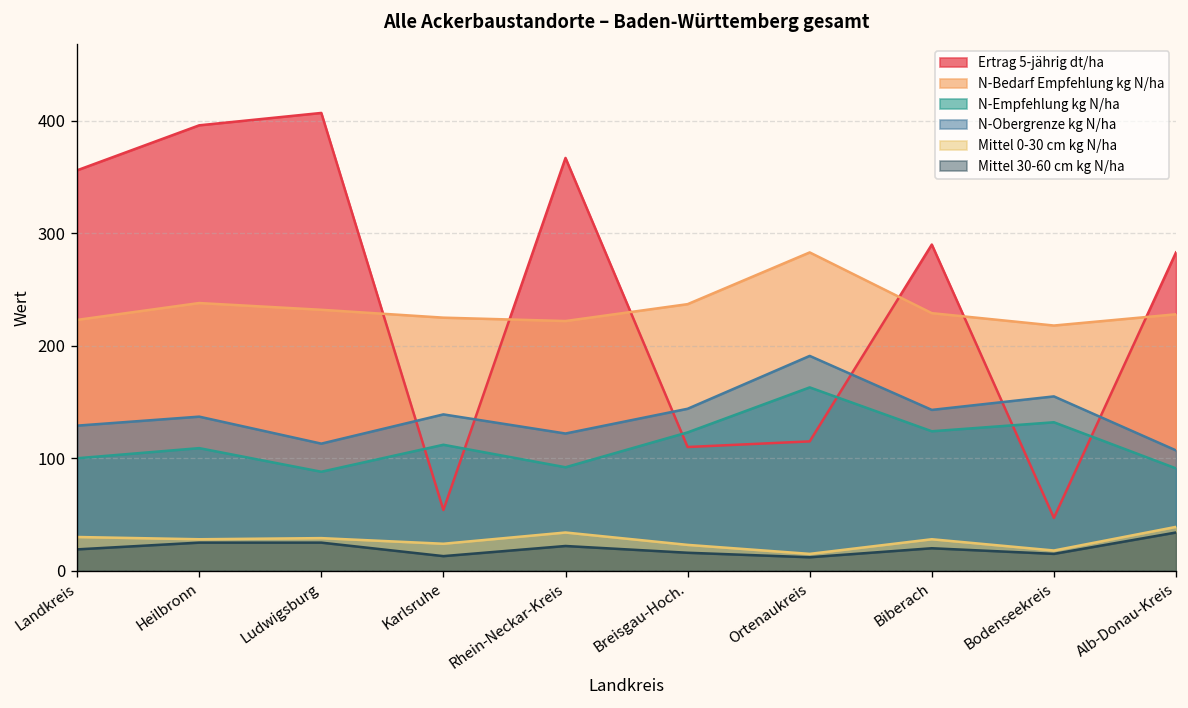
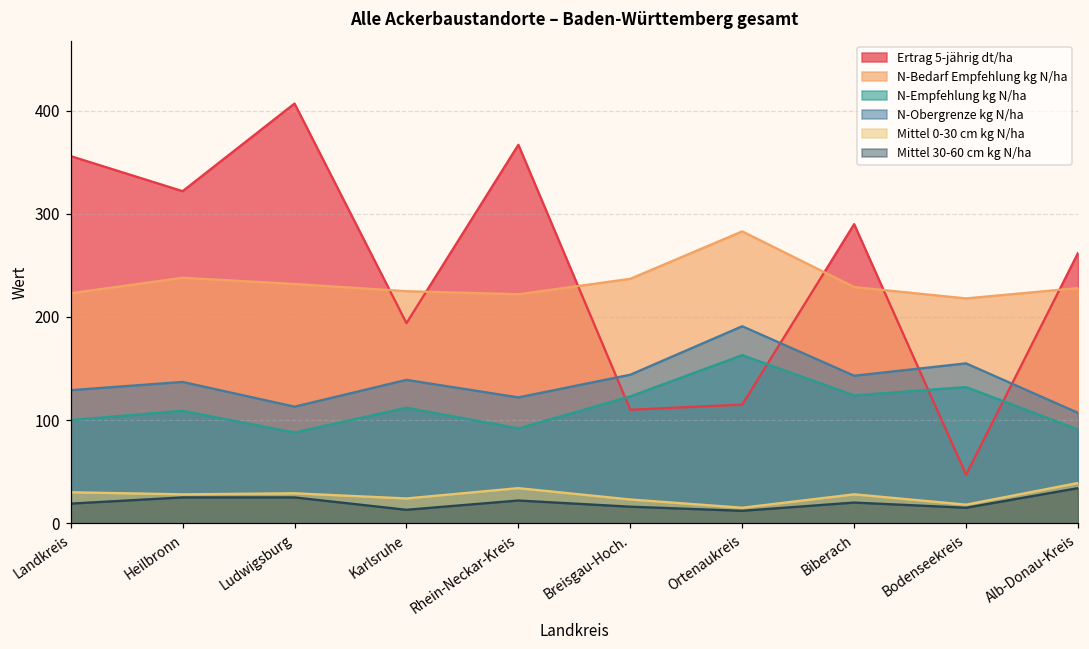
Ertrag 5-jährig dt/ha, Heilbronn: 400 -> 320
Ertrag 5-jährig dt/ha, Karlsruhe: 50 -> 190
Ertrag 5-jährig dt/ha, Alb-Donau-Kreis: 280 -> 260
